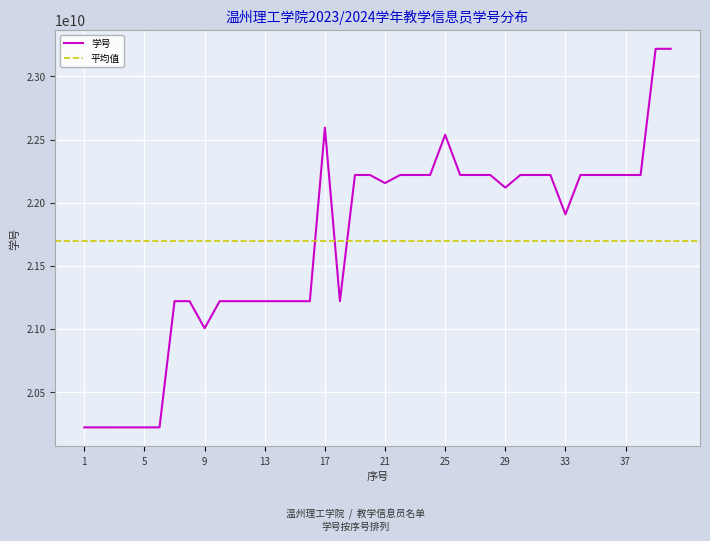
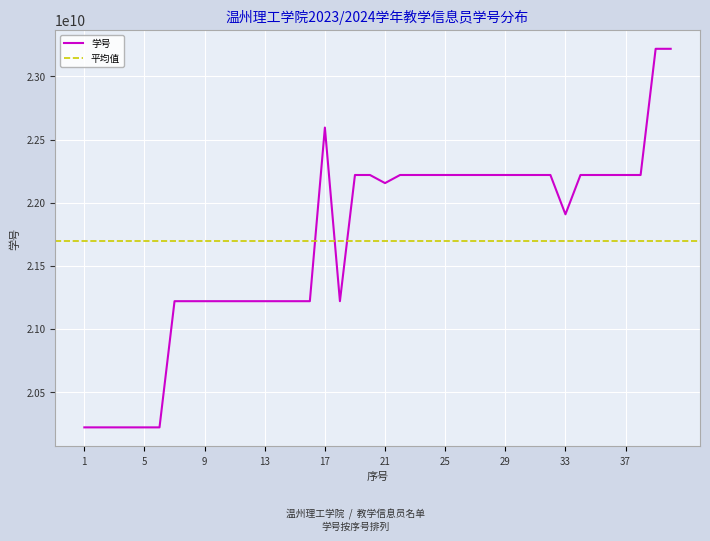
9: 21000000000 -> 21220000000
25: 22540000000 -> 22220000000
29: 22120000000 -> 22220000000
